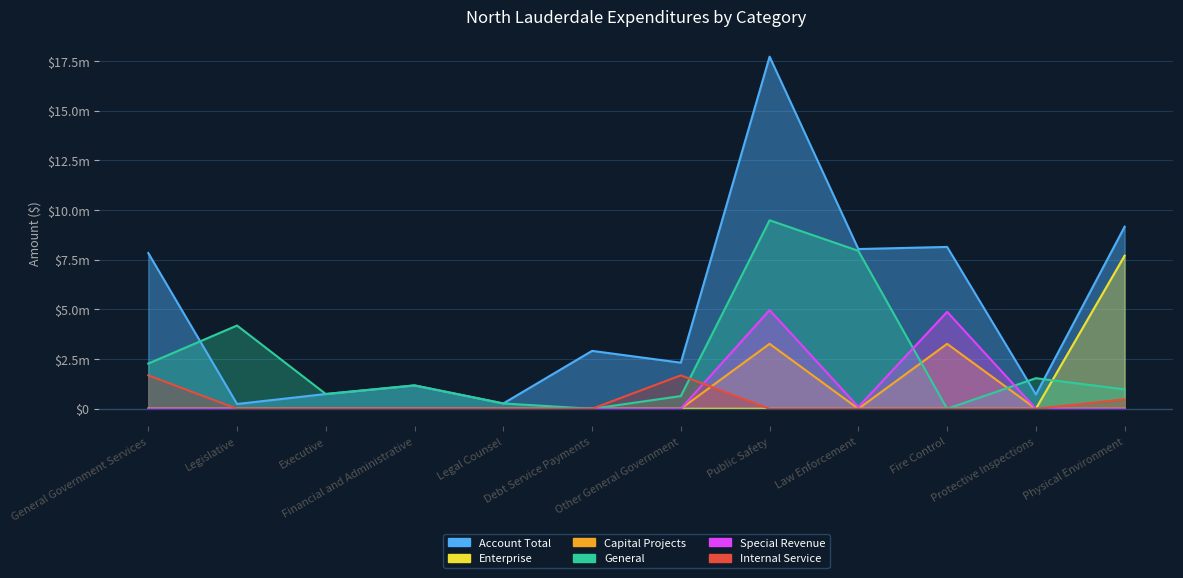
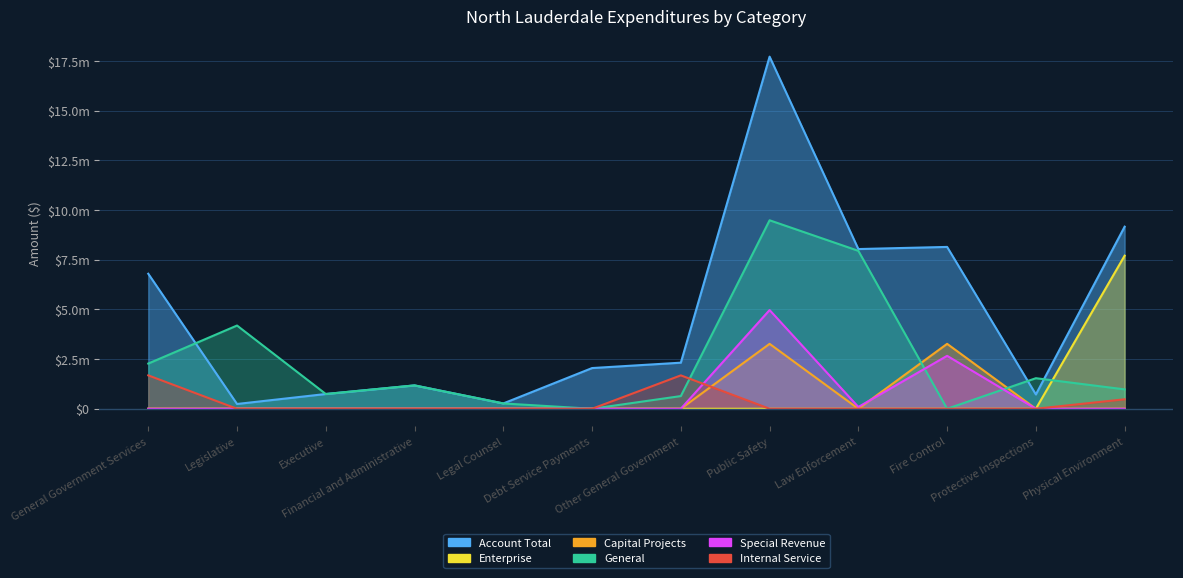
Account Total, General Government Services: $7.8m -> $6.8m
Account Total, Debt Service Payments: $2.9m -> $2.0m
Special Revenue, Fire Control: $4.9m -> $2.7m
